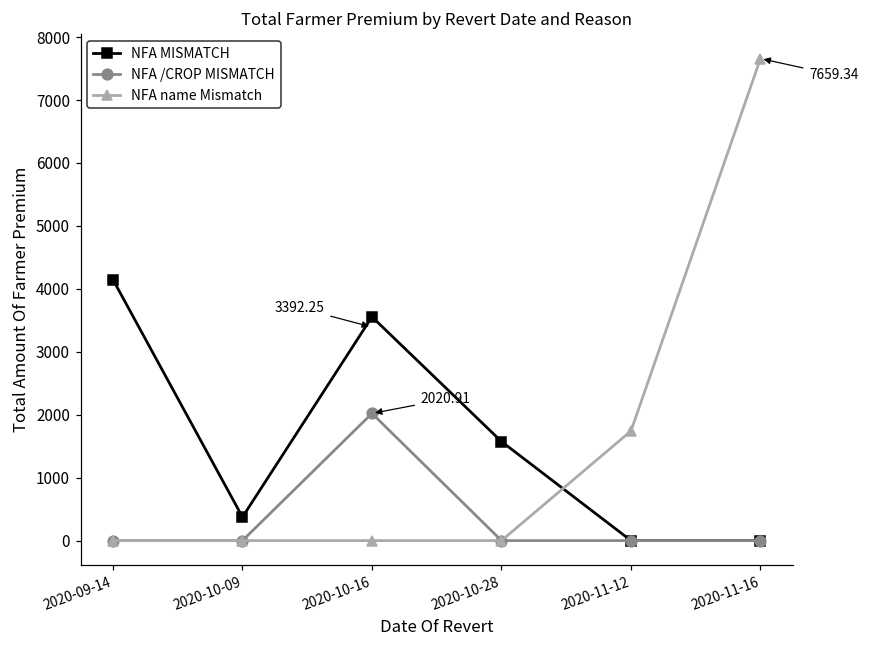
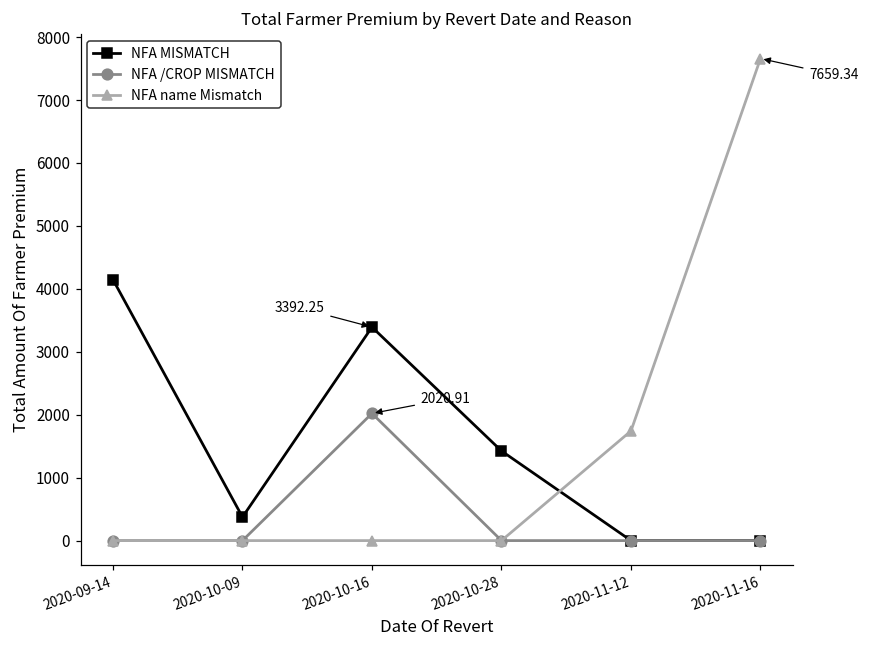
NFA MISMATCH, 2020-10-16: 3600 -> 3400
NFA MISMATCH, 2020-10-28: 1600 -> 1400
